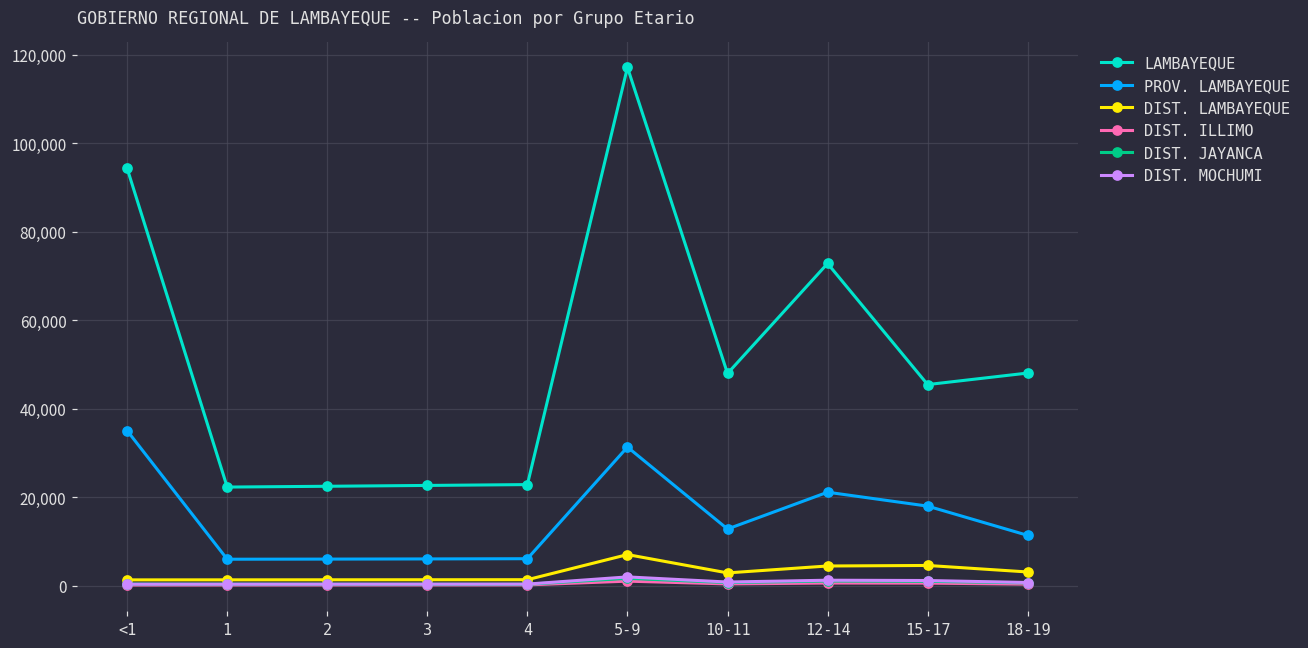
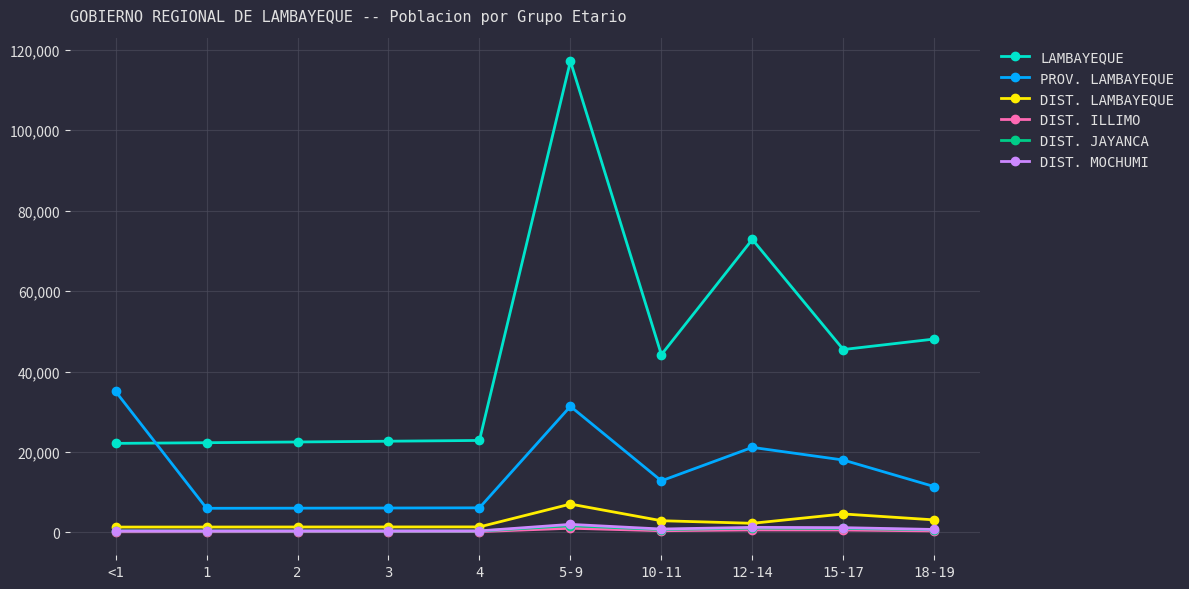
LAMBAYEQUE, <1: 94,000 -> 22,000
LAMBAYEQUE, 10-11: 48,000 -> 44,000
DIST. LAMBAYEQUE, 12-14: 4,000 -> 2,000
